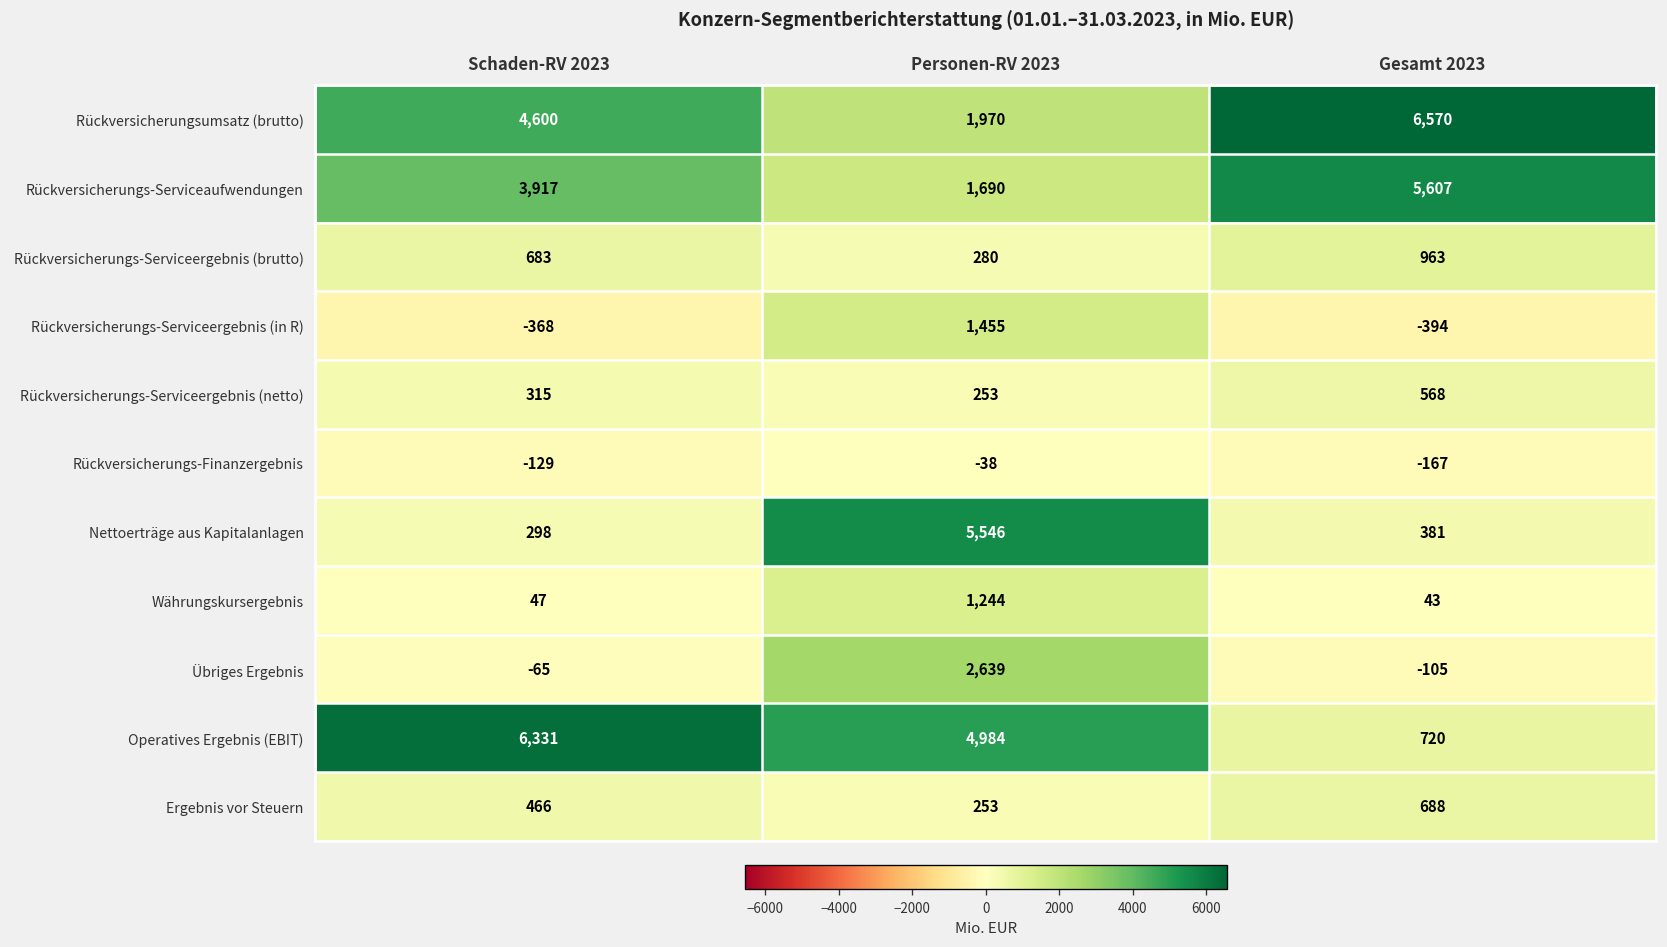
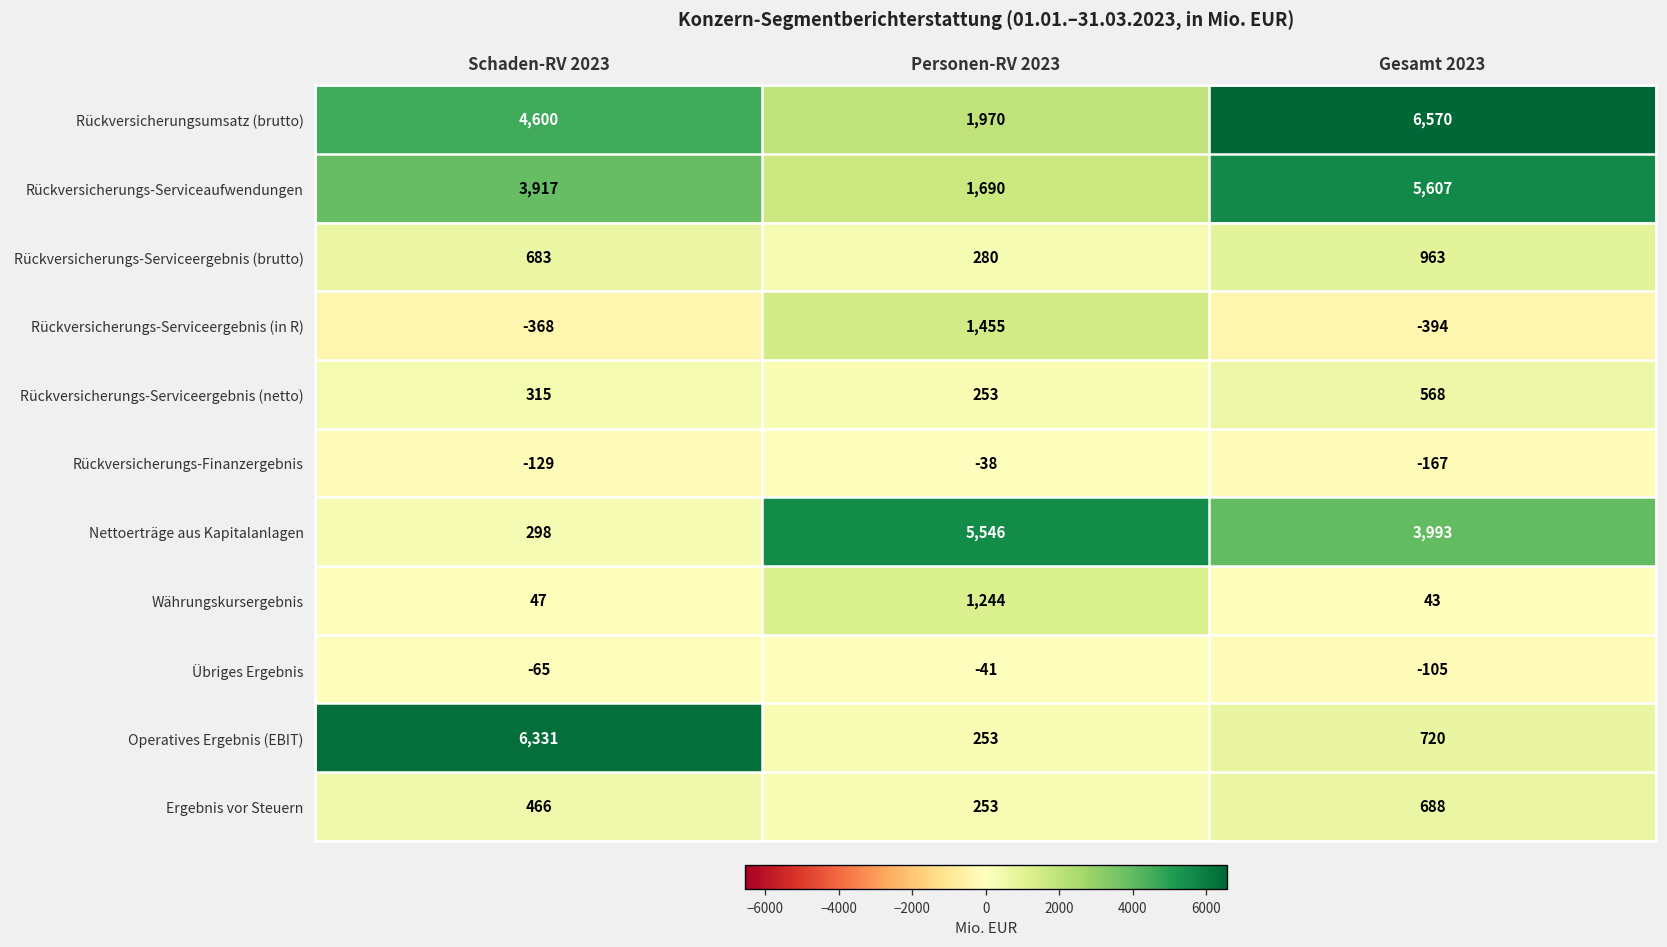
Nettoerträge aus Kapitalanlagen, Gesamt 2023: 381 -> 3,993
Übriges Ergebnis, Personen-RV 2023: 2,639 -> -41
Operatives Ergebnis (EBIT), Personen-RV 2023: 4,984 -> 253
